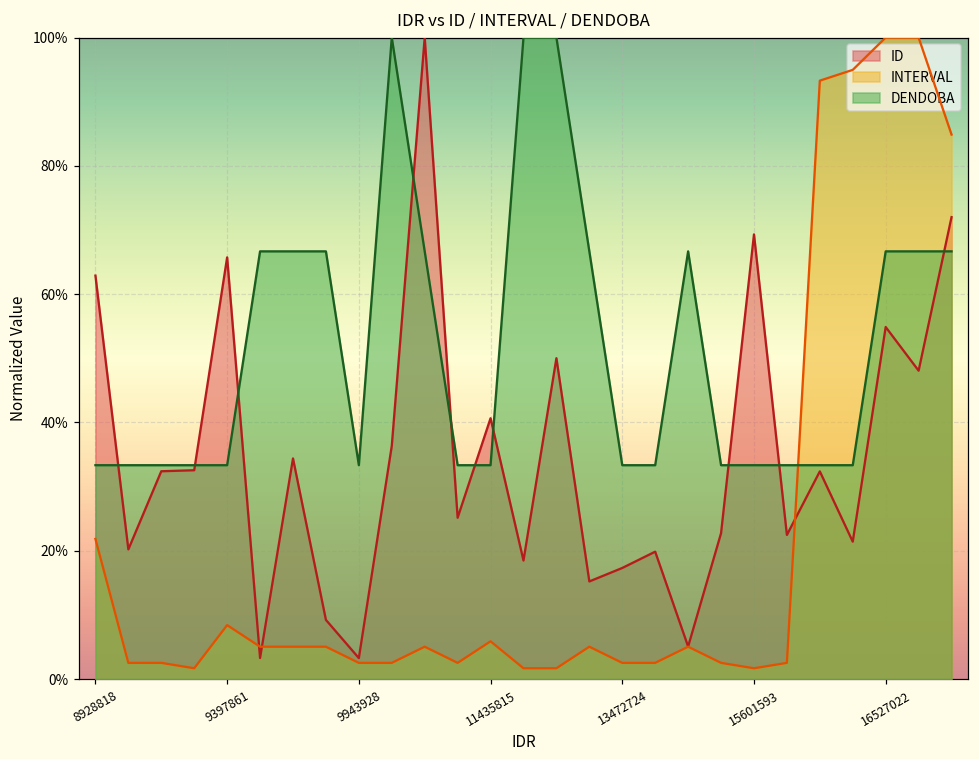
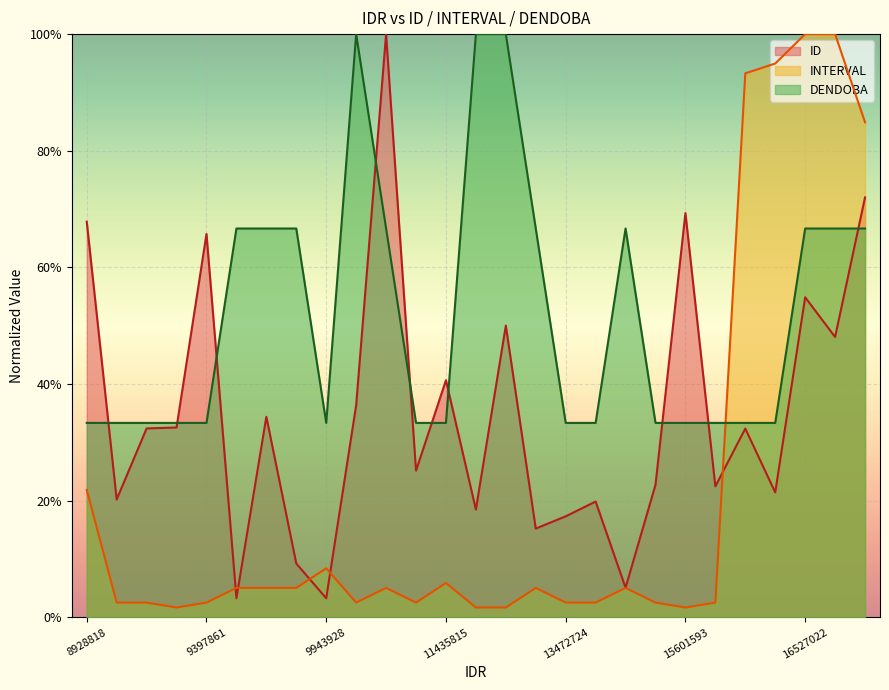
ID, 8928818: 63% -> 68%
INTERVAL, 9397861: 8% -> 3%
INTERVAL, 9943928: 3% -> 8%
